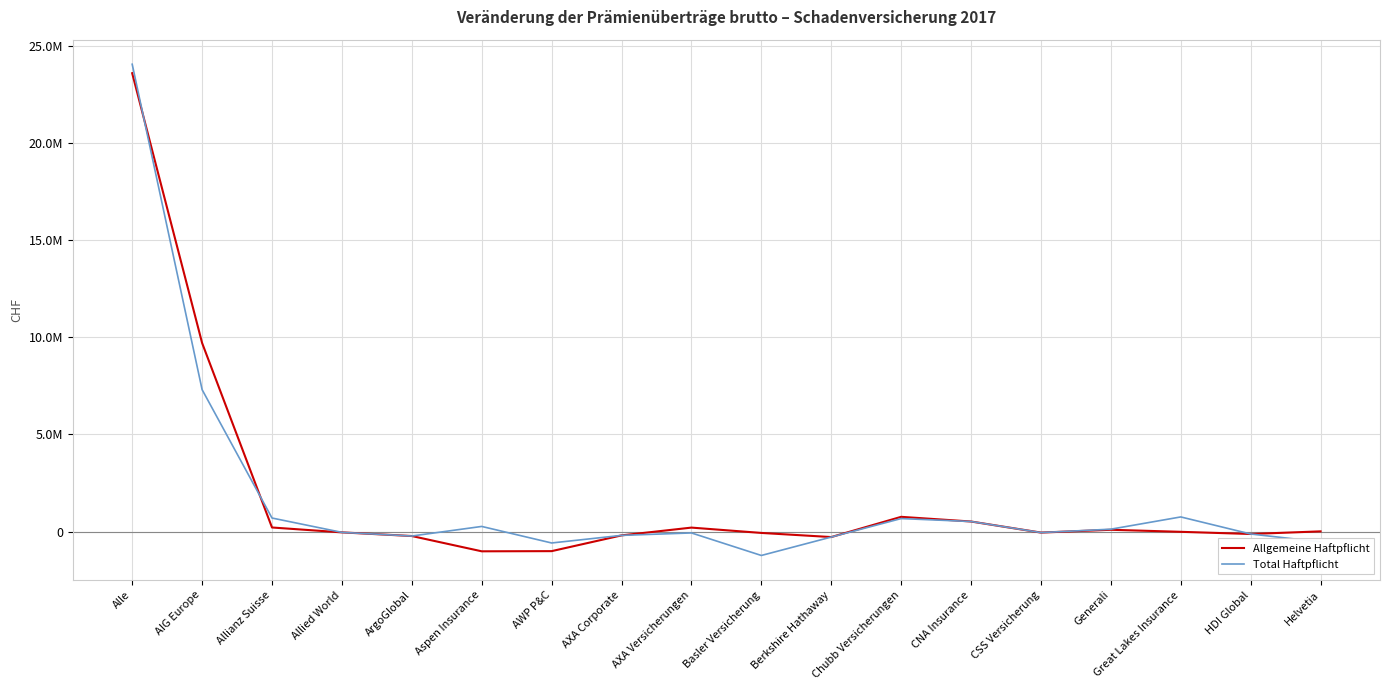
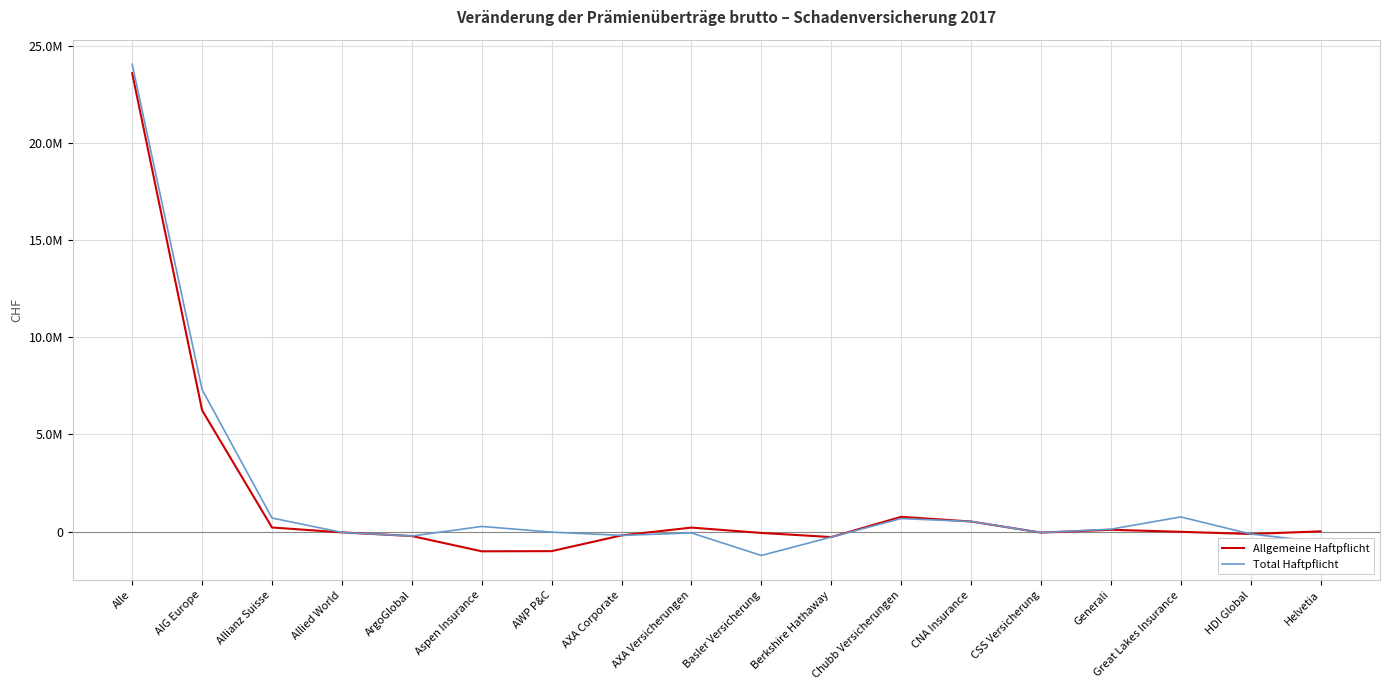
Allgemeine Haftpflicht, AIG Europe: 9700000 -> 6200000
Total Haftpflicht, AWP P&C: -600000 -> 0
